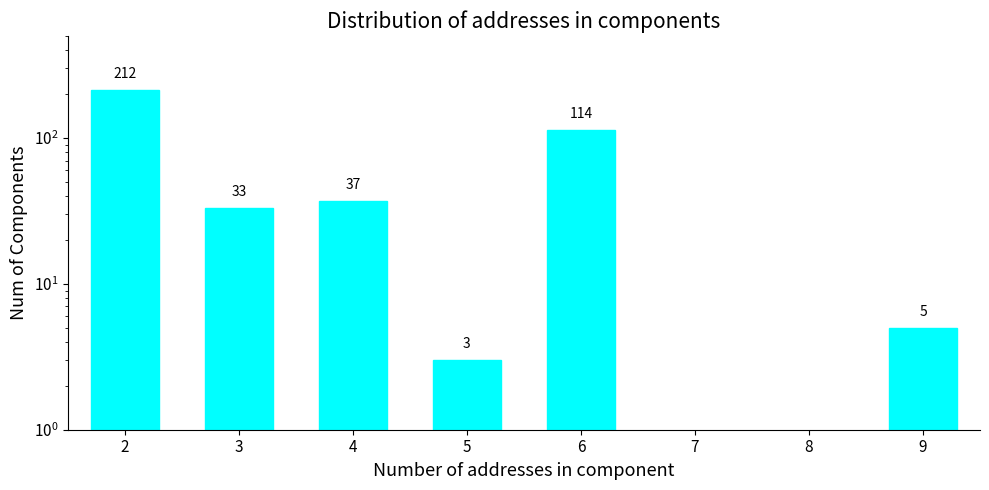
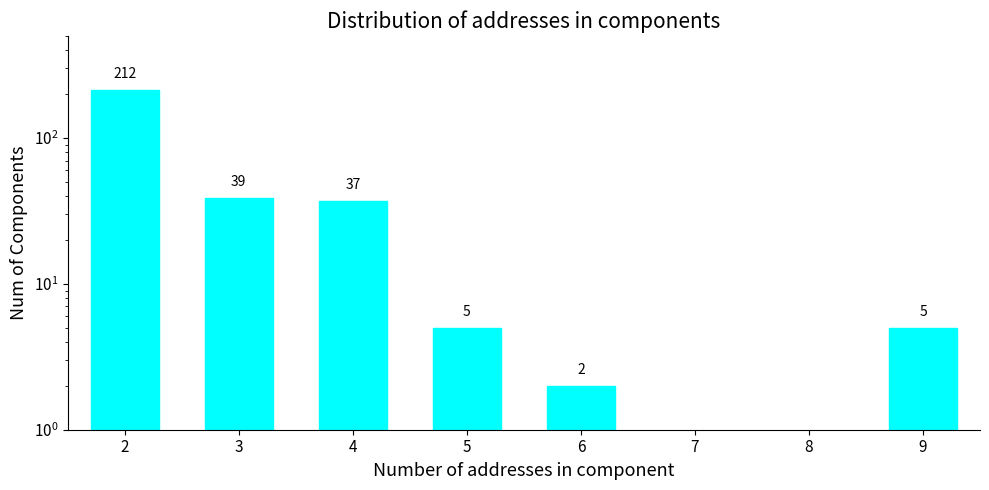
3: 33 -> 39
5: 3 -> 5
6: 114 -> 2
